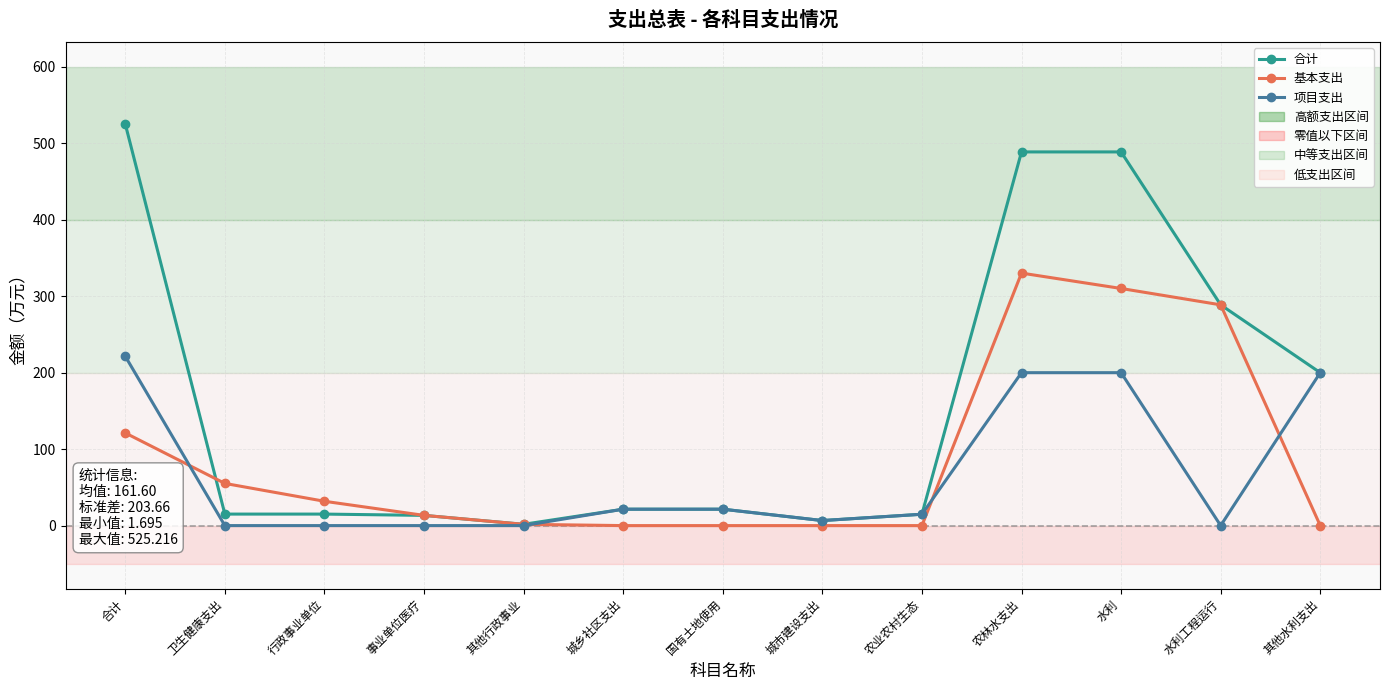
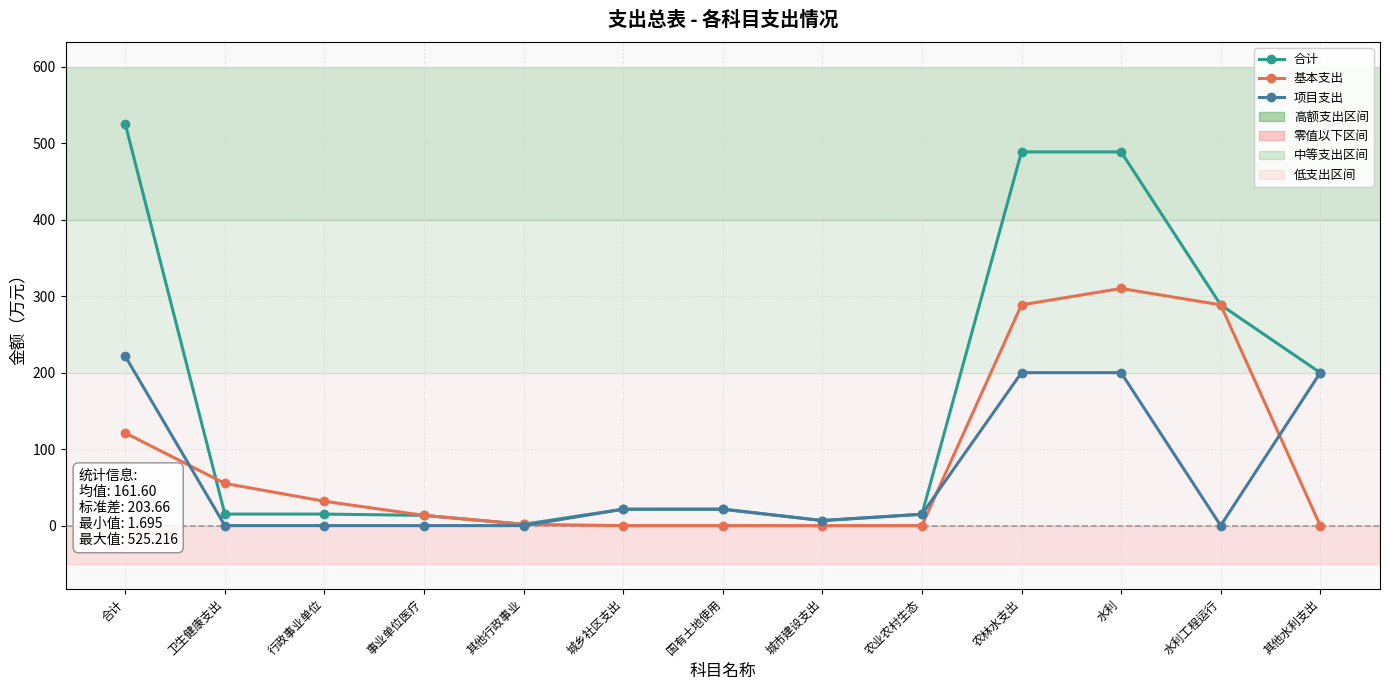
基本支出, 农林水支出: 330 -> 290
